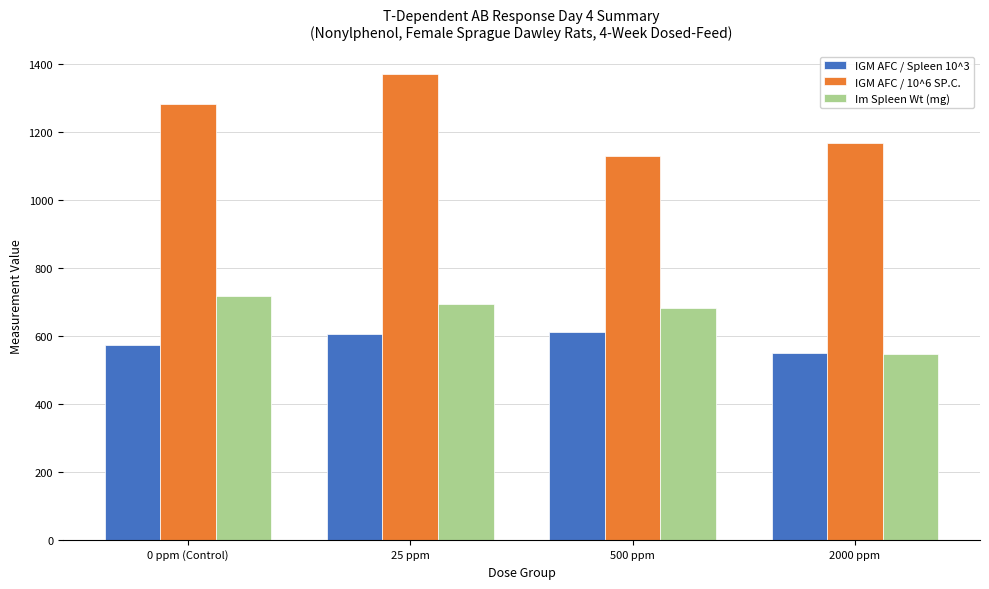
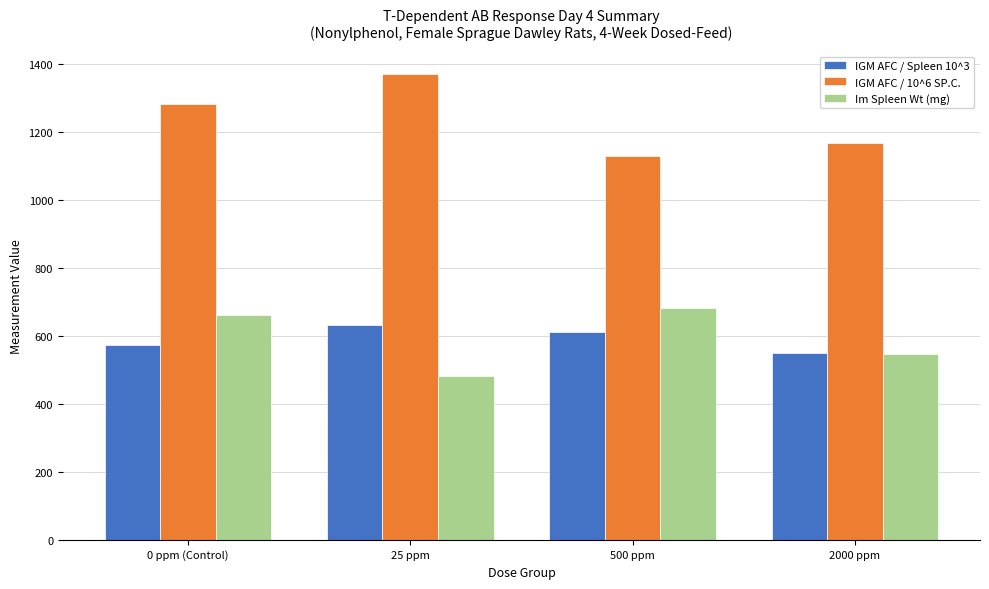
Im Spleen Wt (mg), 0 ppm (Control): 720 -> 660
IGM AFC / Spleen 10^3, 25 ppm: 610 -> 630
Im Spleen Wt (mg), 25 ppm: 700 -> 480
